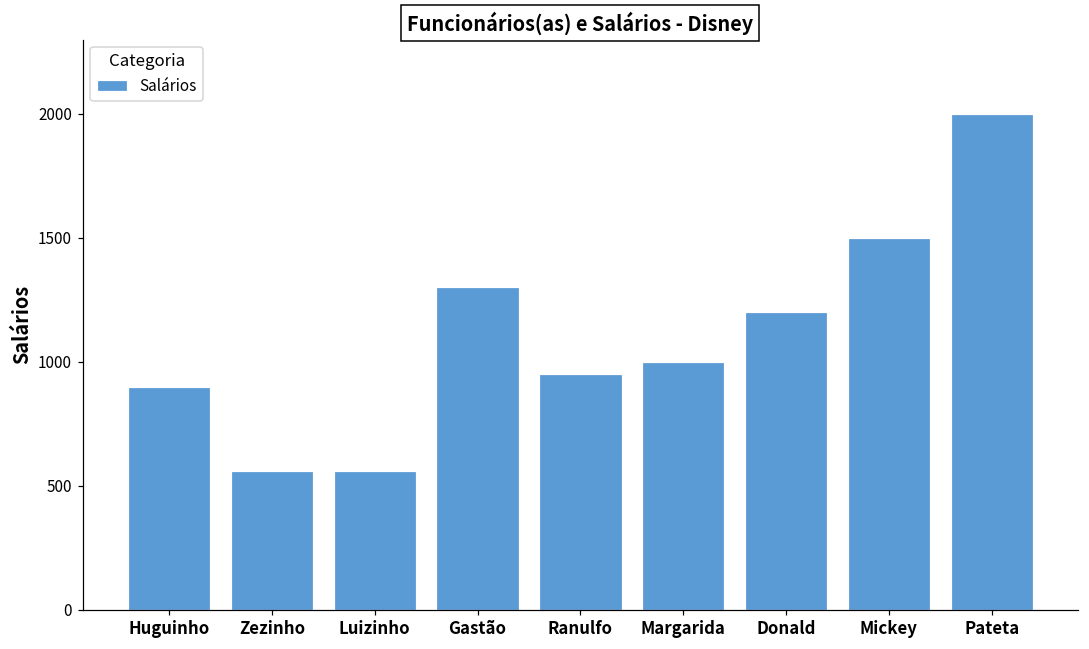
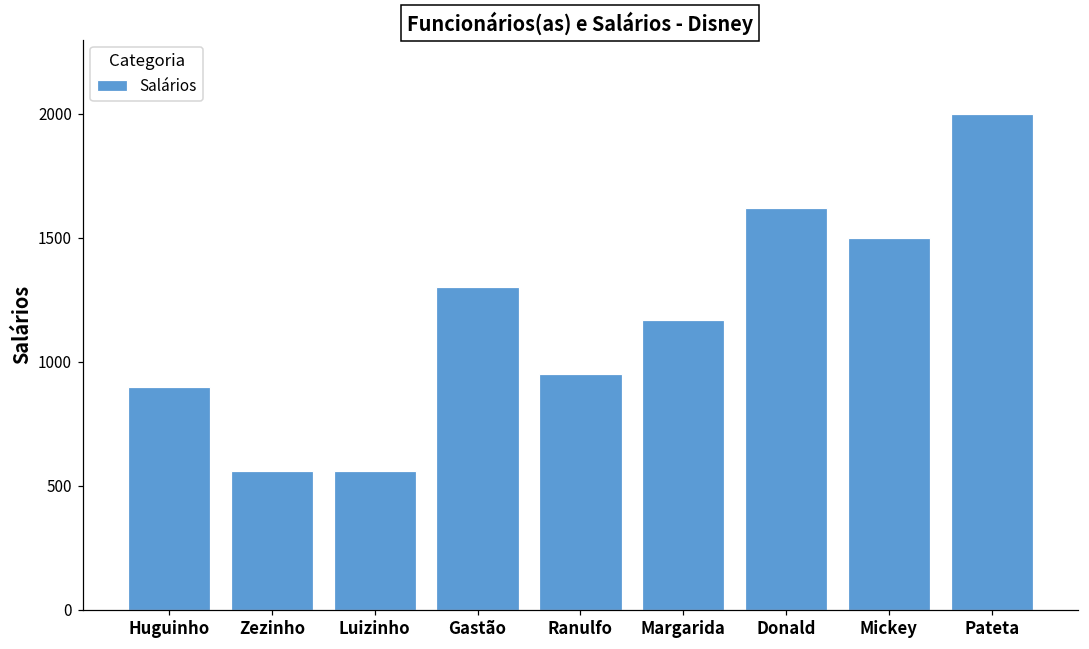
Margarida: 1000 -> 1170
Donald: 1200 -> 1620
